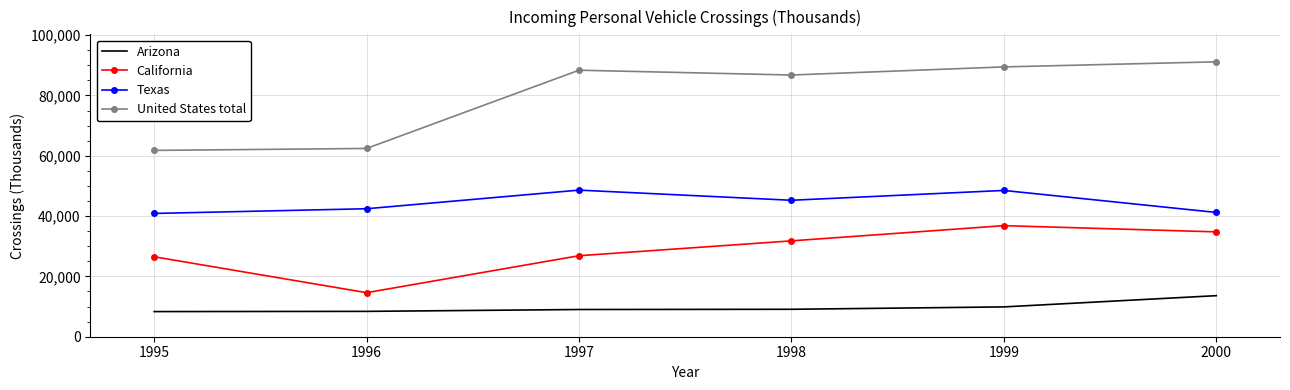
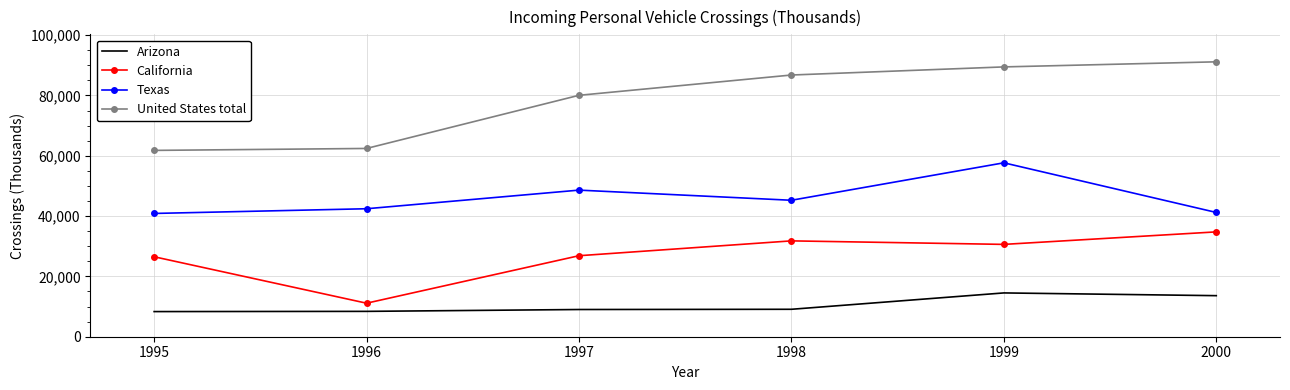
California, 1996: 15,000 -> 11,000
United States total, 1997: 88,000 -> 80,000
Arizona, 1999: 10,000 -> 15,000
California, 1999: 37,000 -> 31,000
Texas, 1999: 49,000 -> 58,000
